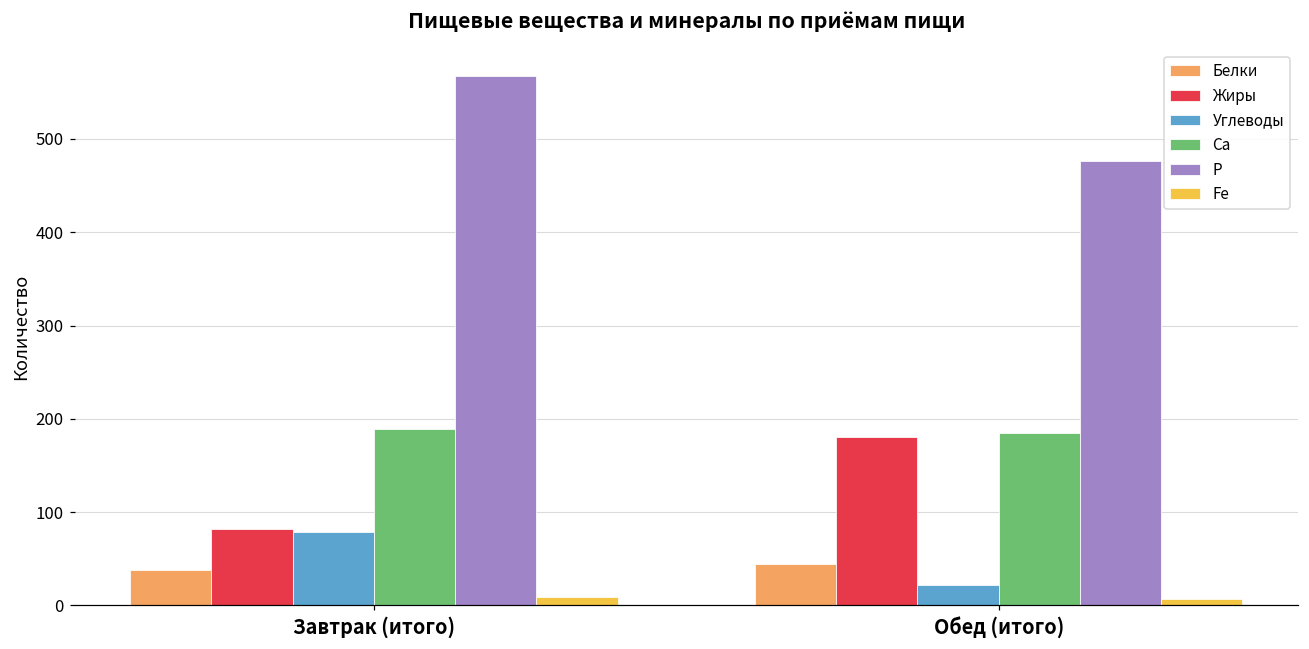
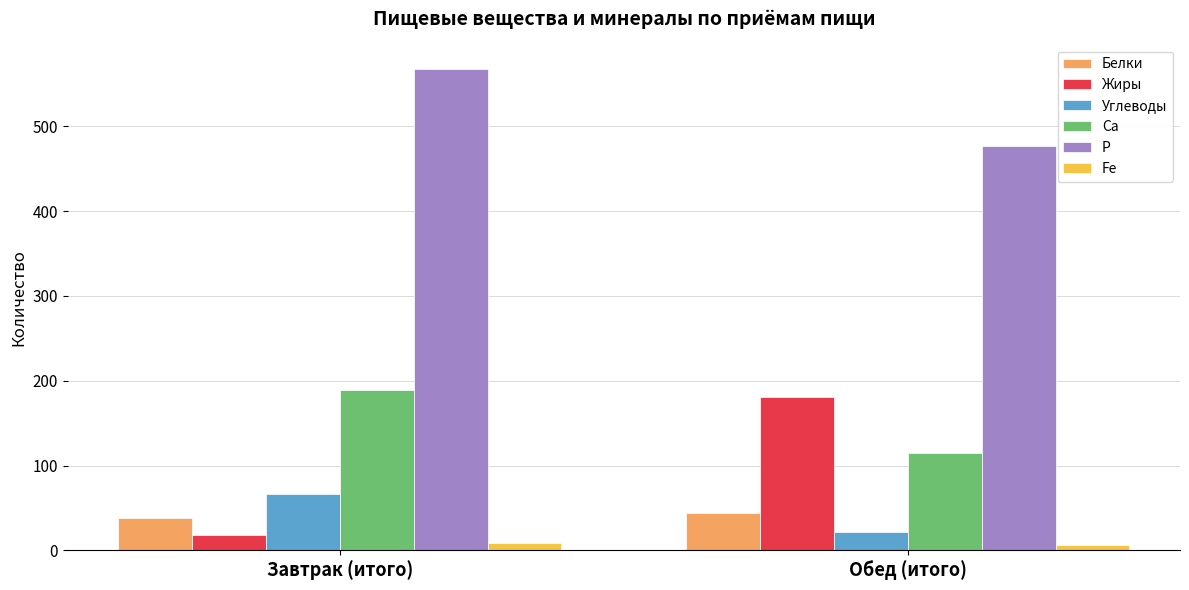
Жиры, Завтрак (итого): 80 -> 20
Углеводы, Завтрак (итого): 80 -> 70
Ca, Обед (итого): 180 -> 110
